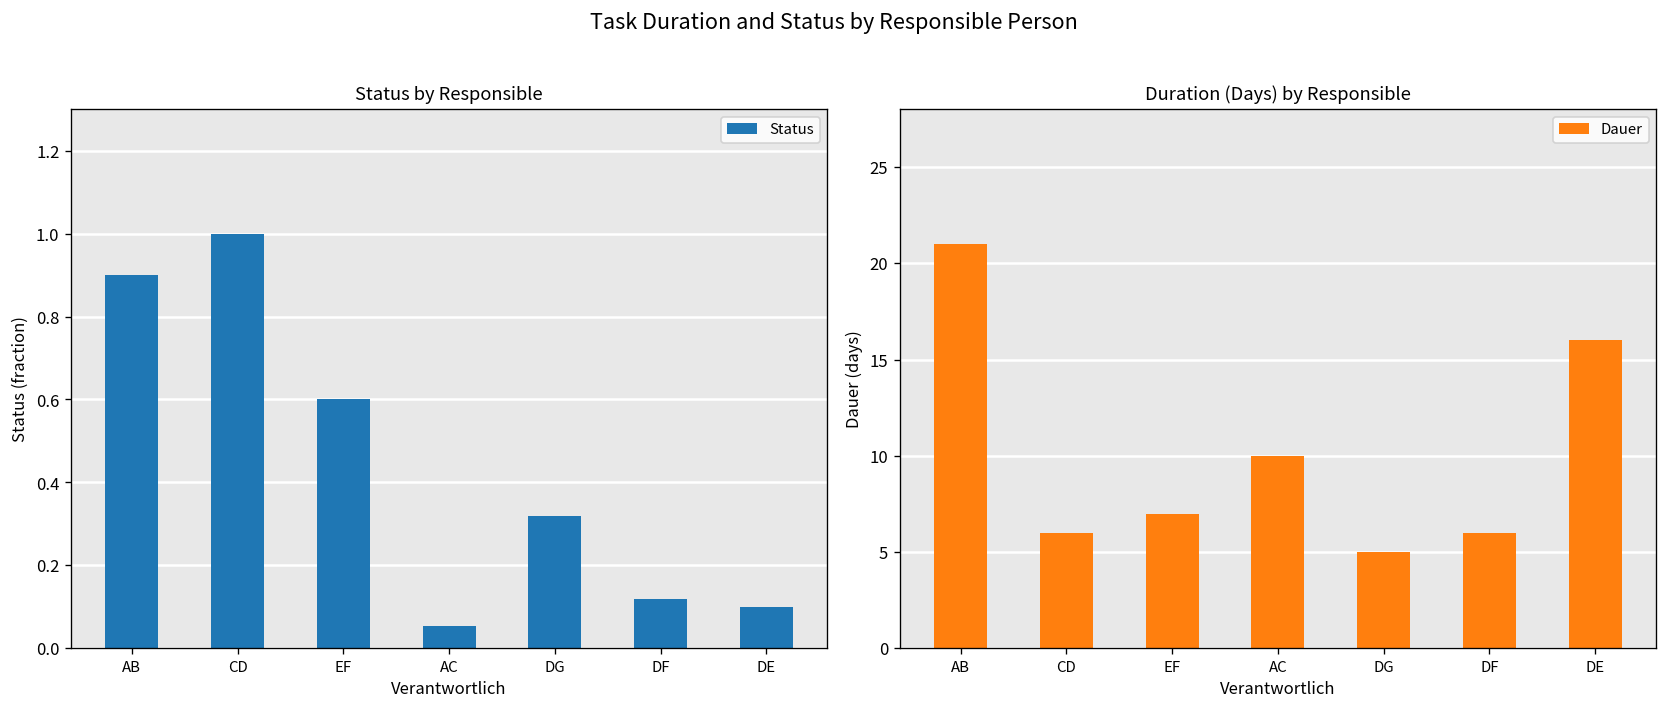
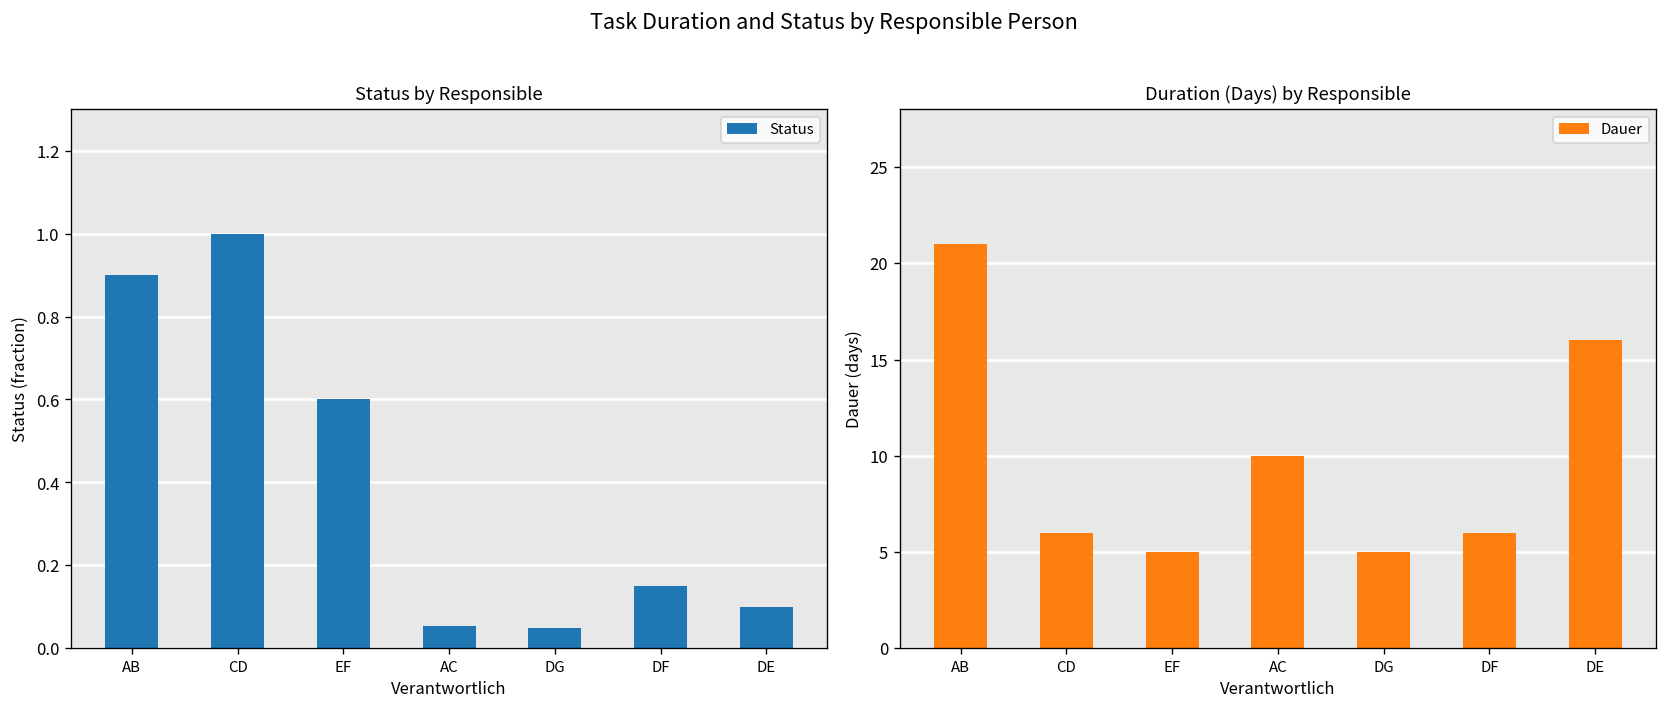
Status by Responsible, DG: 0.32 -> 0.05
Status by Responsible, DF: 0.12 -> 0.15
Duration (Days) by Responsible, EF: 7 -> 5
